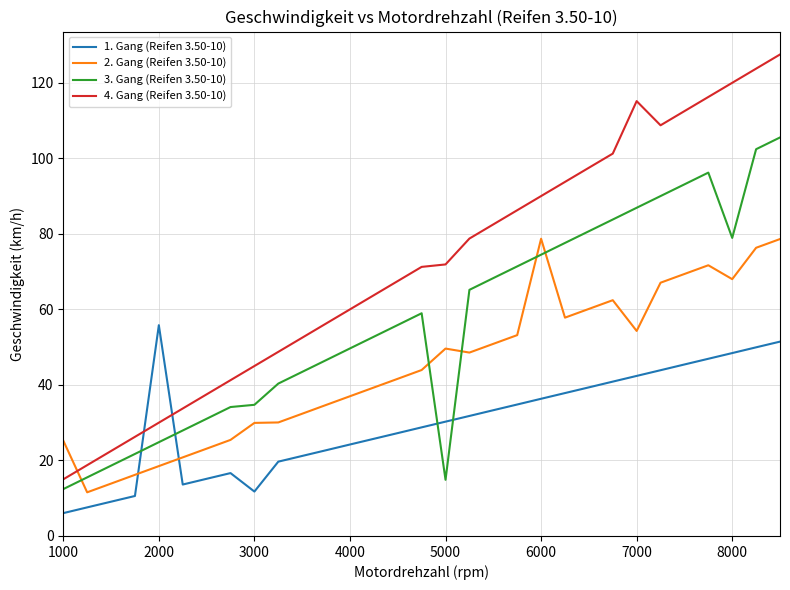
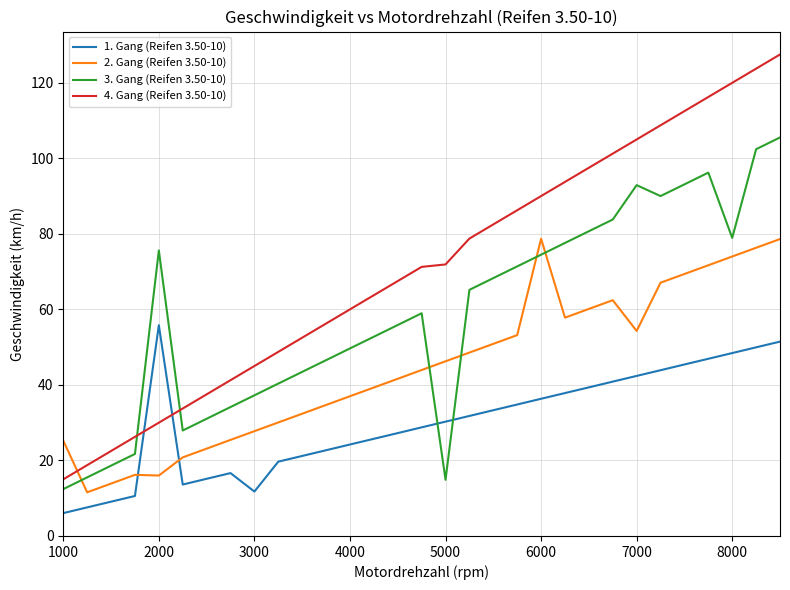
2. Gang (Reifen 3.50-10), 2000: 19 -> 16
3. Gang (Reifen 3.50-10), 2000: 25 -> 76
2. Gang (Reifen 3.50-10), 3000: 30 -> 28
3. Gang (Reifen 3.50-10), 3000: 35 -> 37
2. Gang (Reifen 3.50-10), 5000: 50 -> 46
3. Gang (Reifen 3.50-10), 7000: 87 -> 93
4. Gang (Reifen 3.50-10), 7000: 115 -> 105
2. Gang (Reifen 3.50-10), 8000: 68 -> 74
